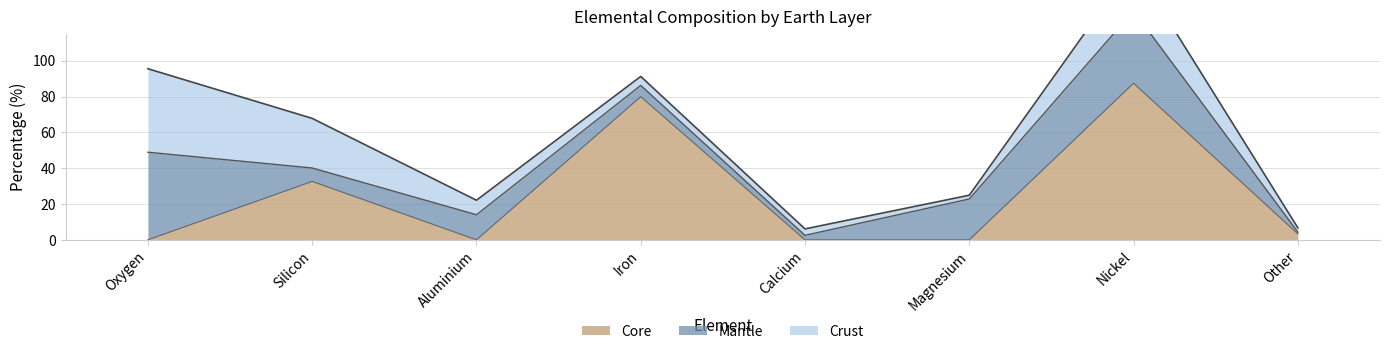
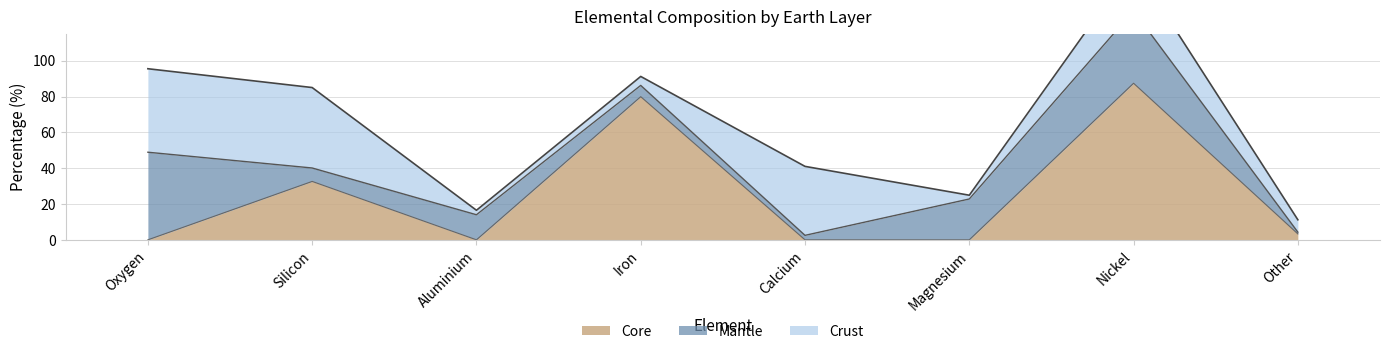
Crust, Silicon: 28 -> 45
Crust, Aluminium: 8 -> 3
Crust, Calcium: 4 -> 39
Crust, Other: 2 -> 7
